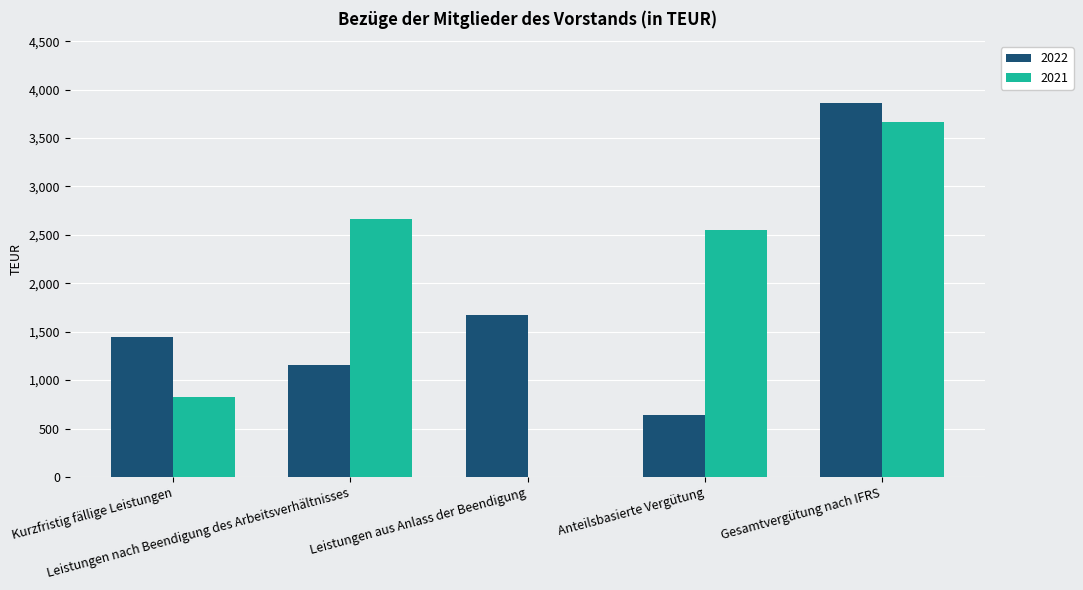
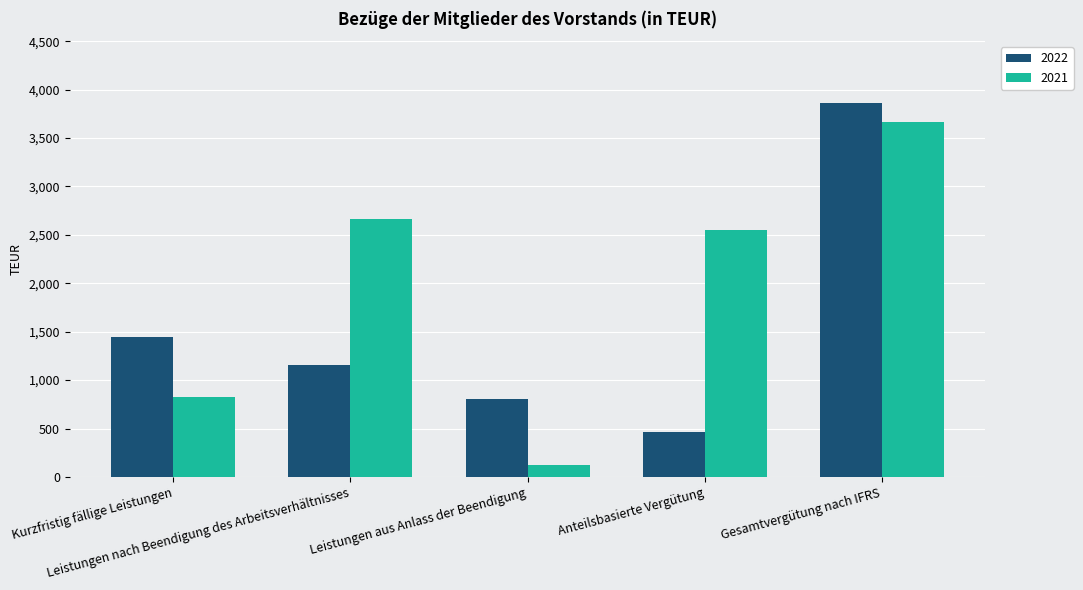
2022, Leistungen aus Anlass der Beendigung: 1,700 -> 800
2021, Leistungen aus Anlass der Beendigung: 0 -> 100
2022, Anteilsbasierte Vergütung: 600 -> 500
